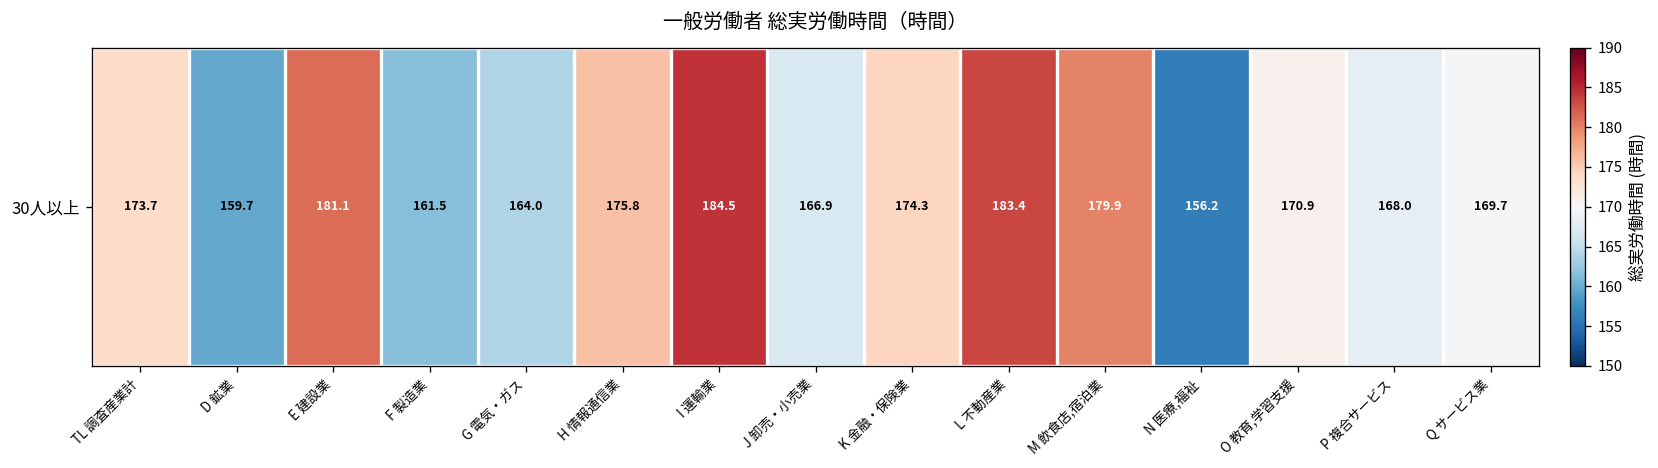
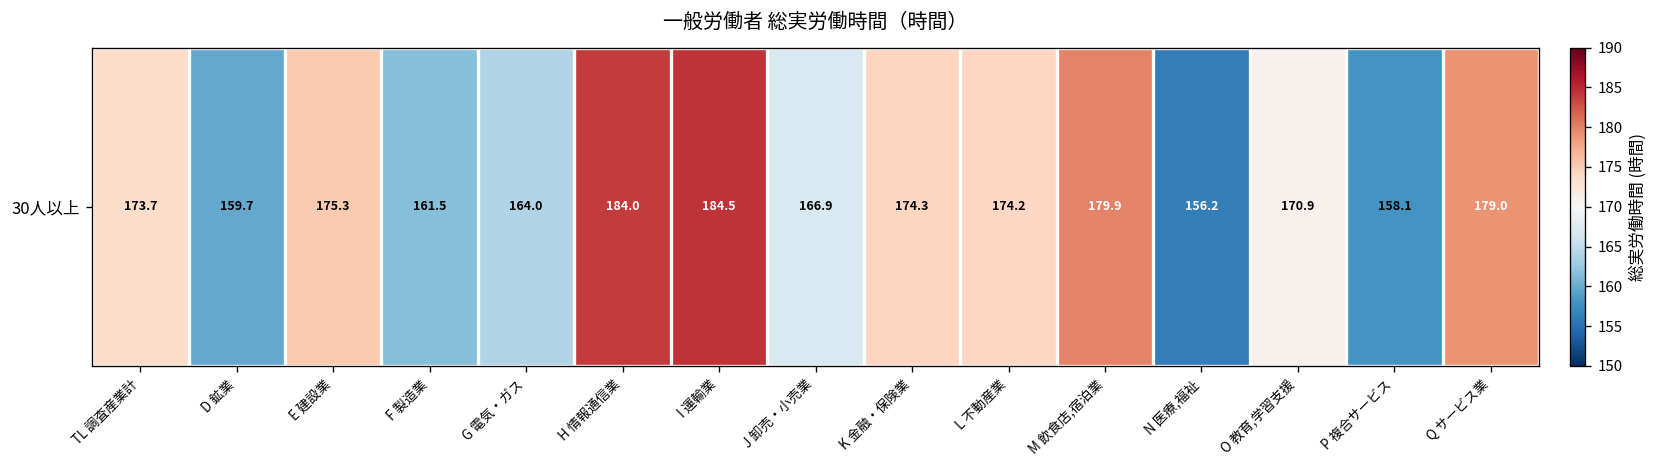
30人以上, E 建設業: 181.1 -> 175.3
30人以上, H 情報通信業: 175.8 -> 184.0
30人以上, L 不動産業: 183.4 -> 174.2
30人以上, P 複合サービス: 168.0 -> 158.1
30人以上, Q サービス業: 169.7 -> 179.0
